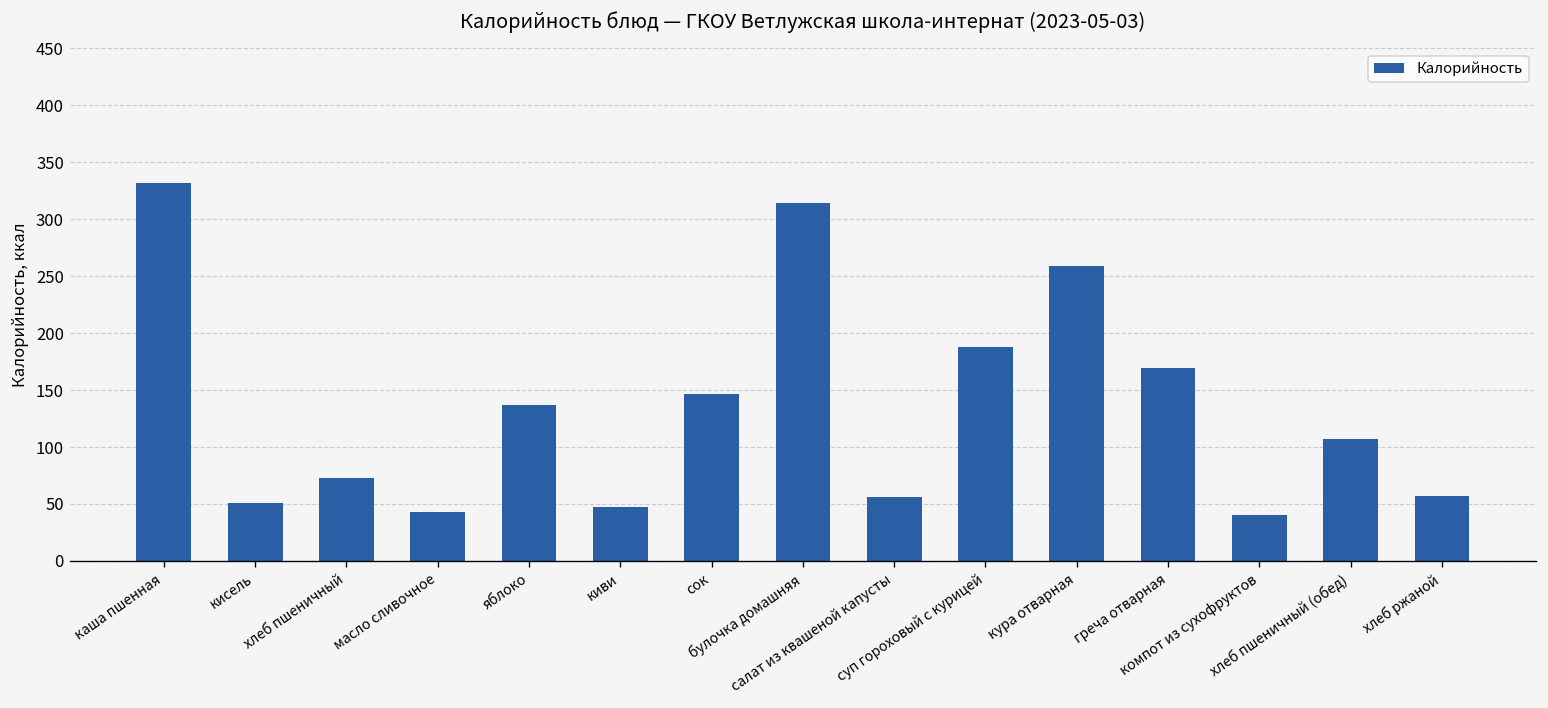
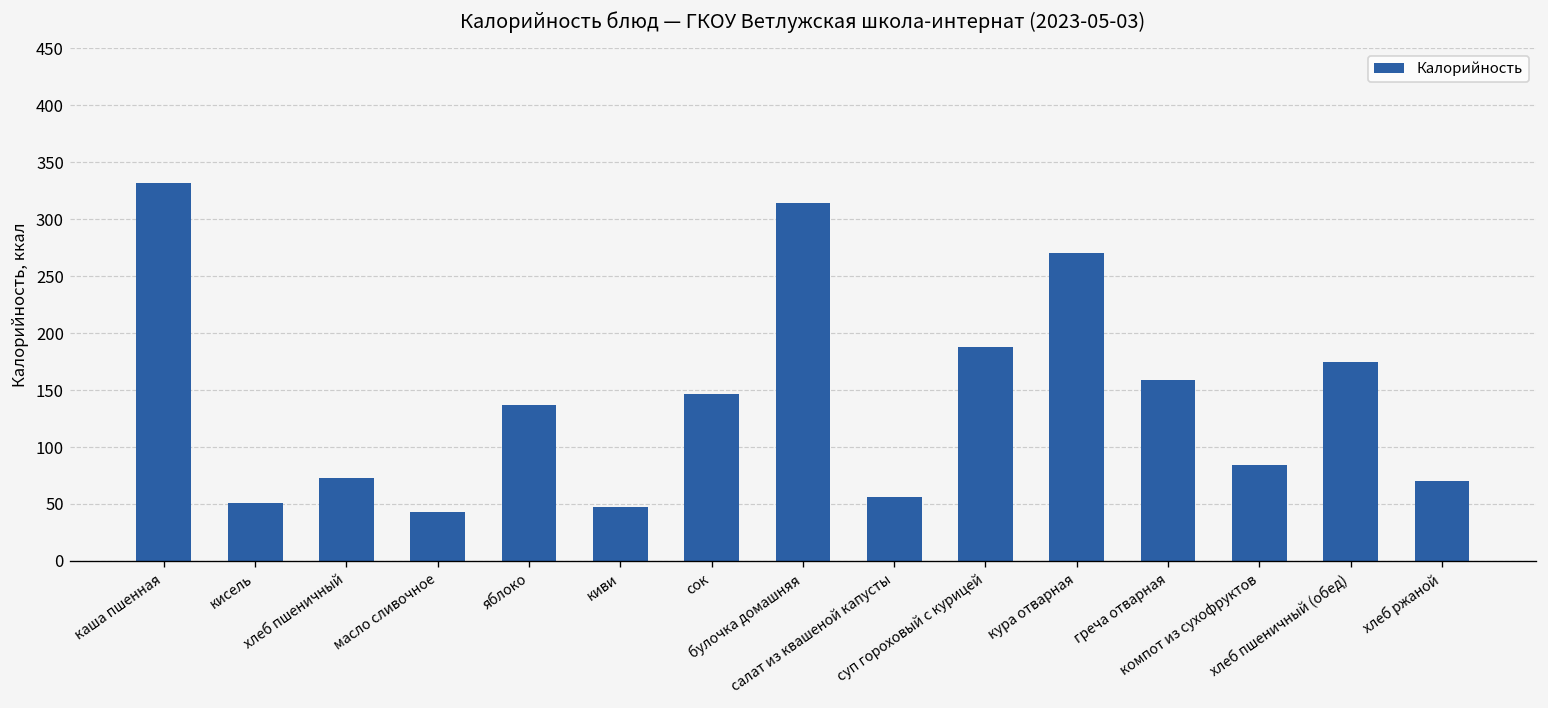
кура отварная: 260 -> 270
греча отварная: 170 -> 160
компот из сухофруктов: 40 -> 80
хлеб пшеничный (обед): 110 -> 180
хлеб ржаной: 60 -> 70
